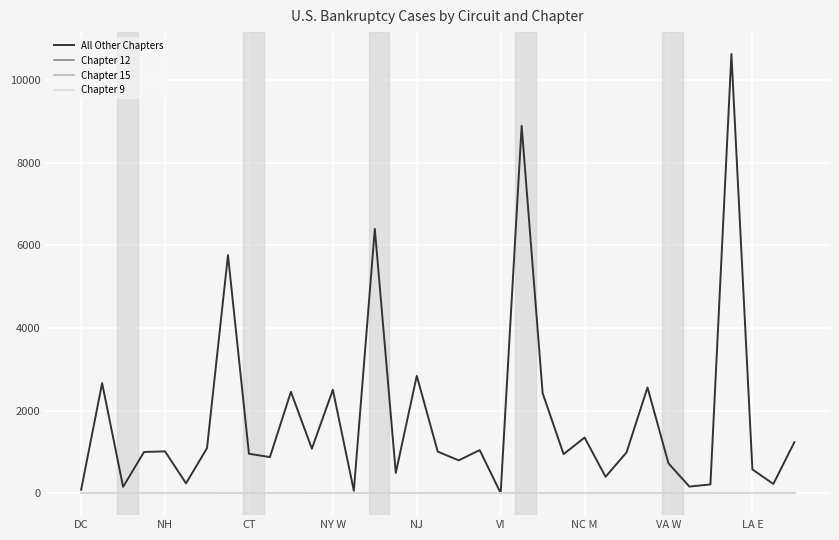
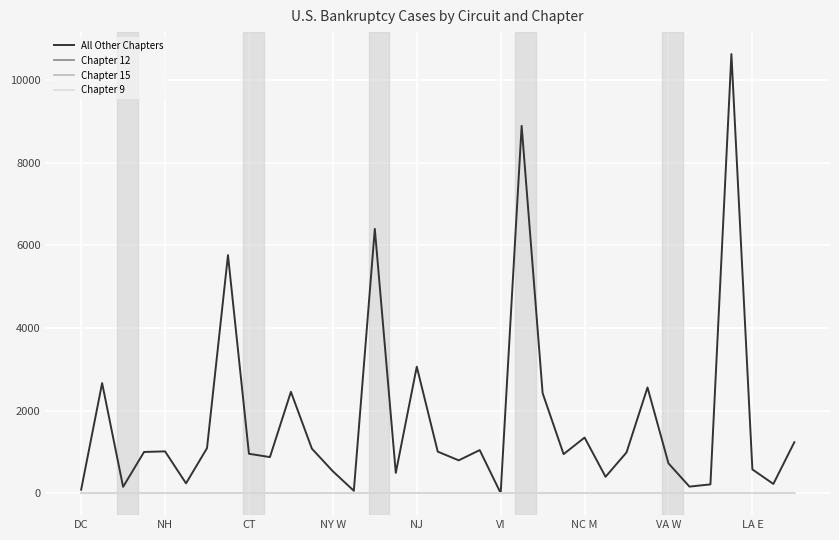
All Other Chapters, NY W: 2500 -> 500
All Other Chapters, NJ: 2800 -> 3100
